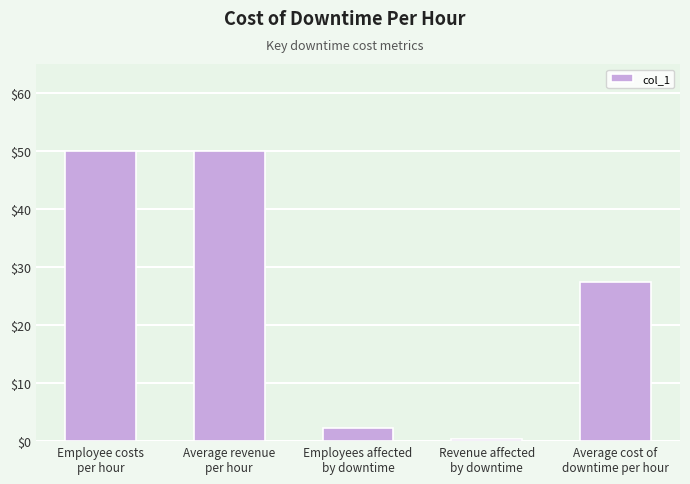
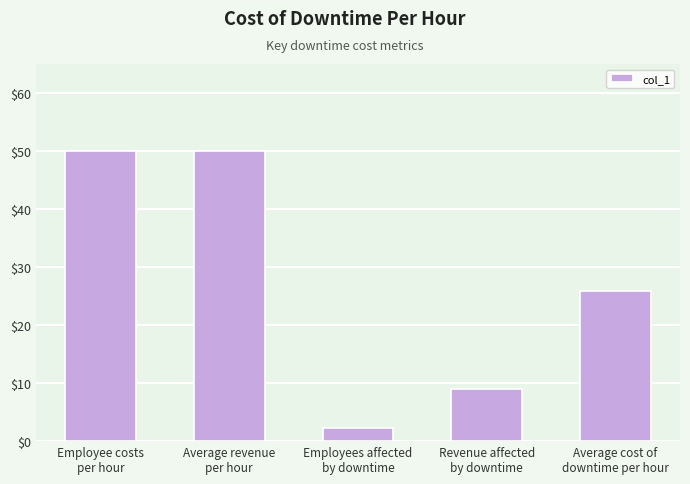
Revenue affected by downtime: $0 -> $9
Average cost of downtime per hour: $28 -> $26
